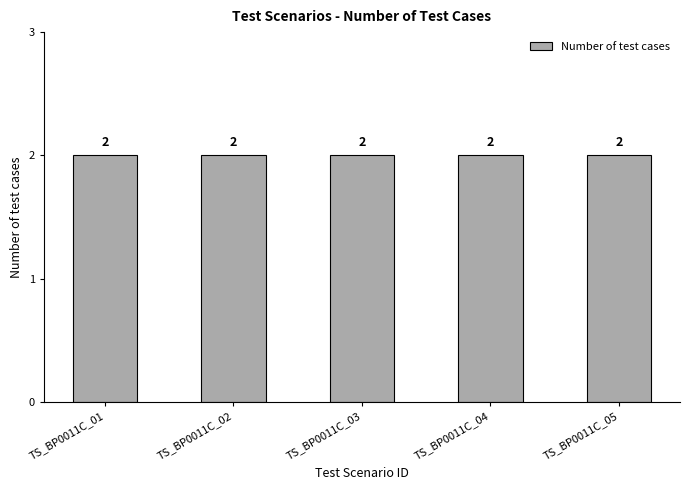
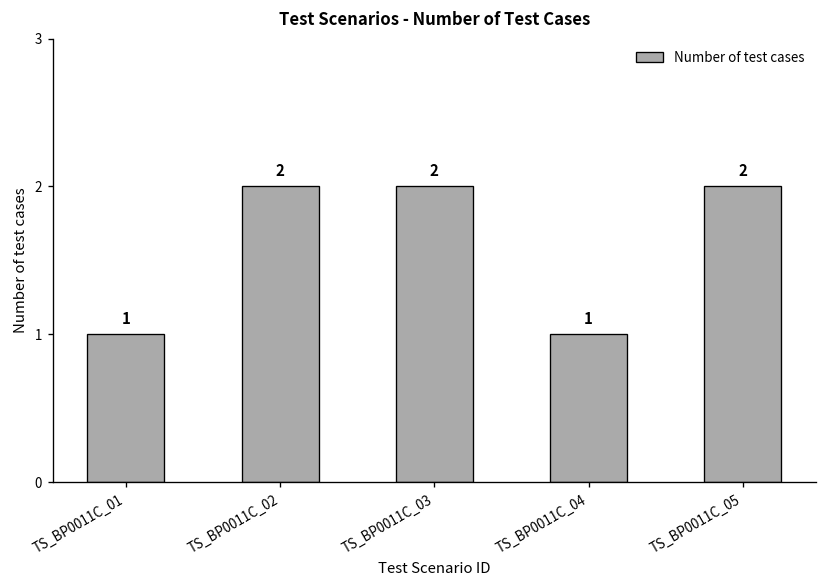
TS_BP0011C_01: 2 -> 1
TS_BP0011C_04: 2 -> 1
